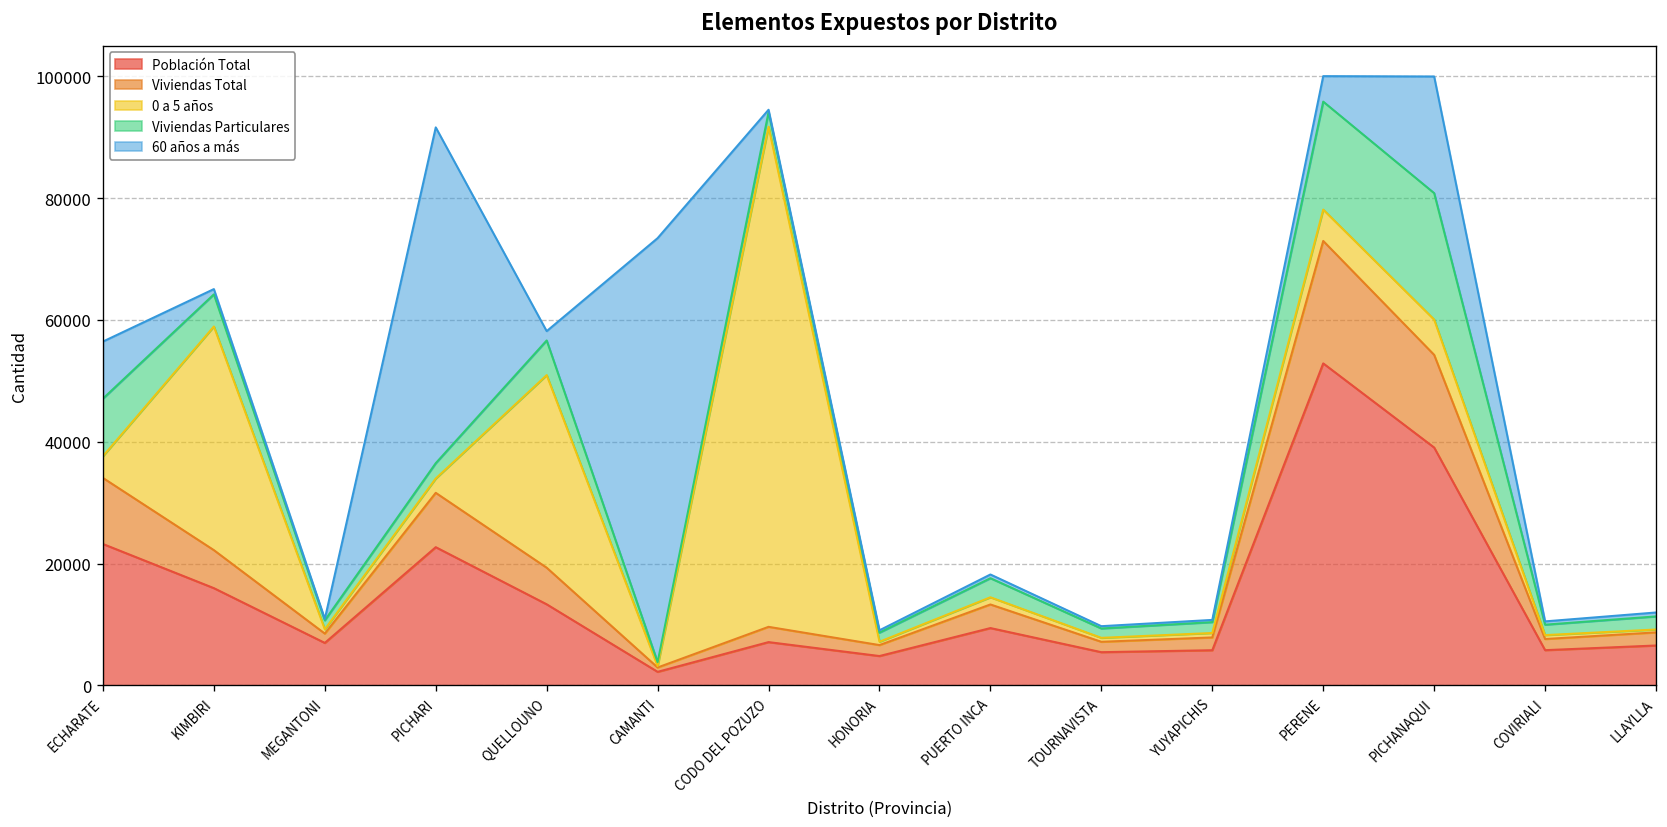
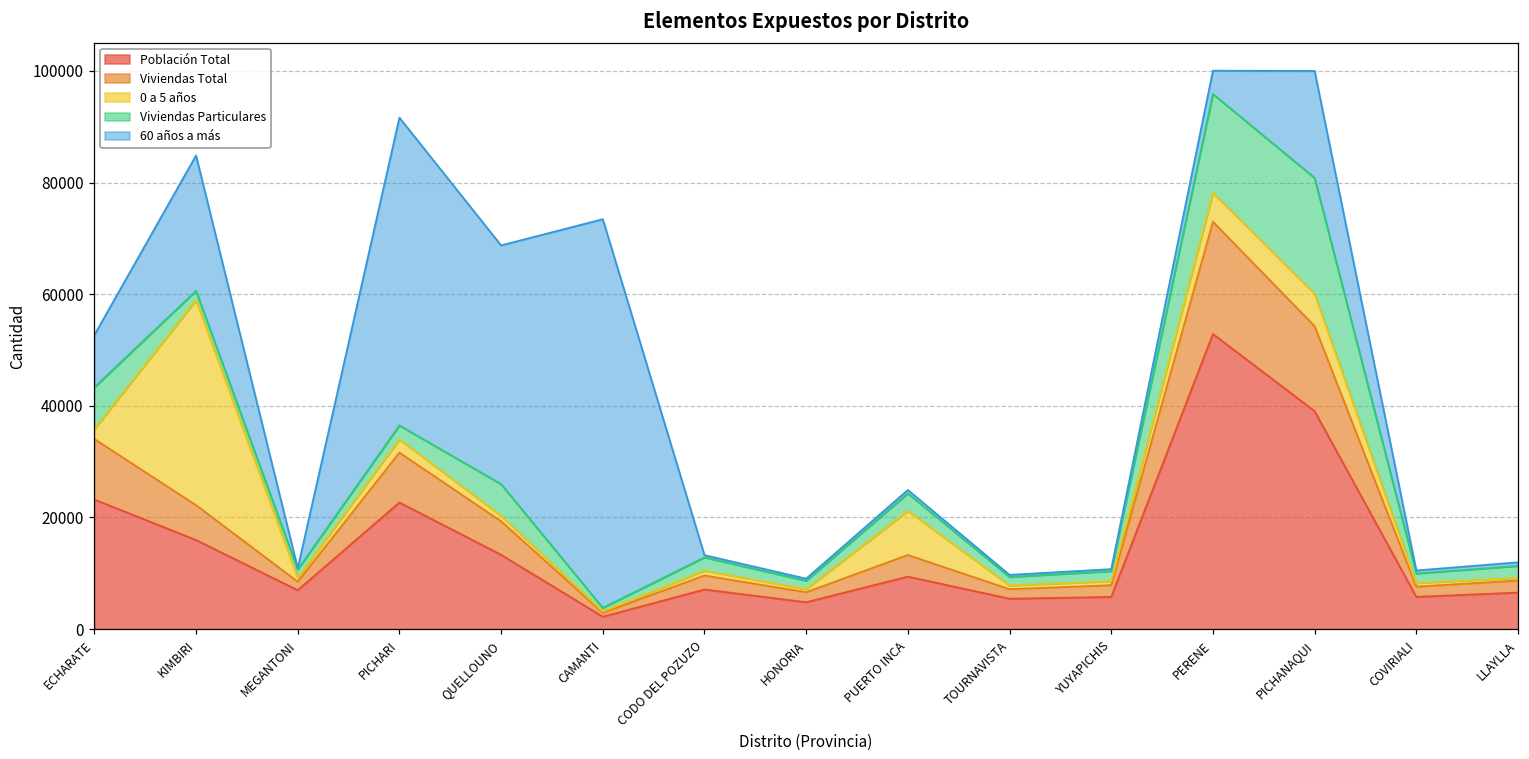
0 a 5 años, ECHARATE: 4000 -> 2000
Viviendas Particulares, ECHARATE: 9000 -> 7000
Viviendas Particulares, KIMBIRI: 5000 -> 2000
60 años a más, KIMBIRI: 1000 -> 24000
0 a 5 años, QUELLOUNO: 32000 -> 1000
60 años a más, QUELLOUNO: 2000 -> 43000
0 a 5 años, CODO DEL POZUZO: 82000 -> 1000
0 a 5 años, PUERTO INCA: 1000 -> 8000
